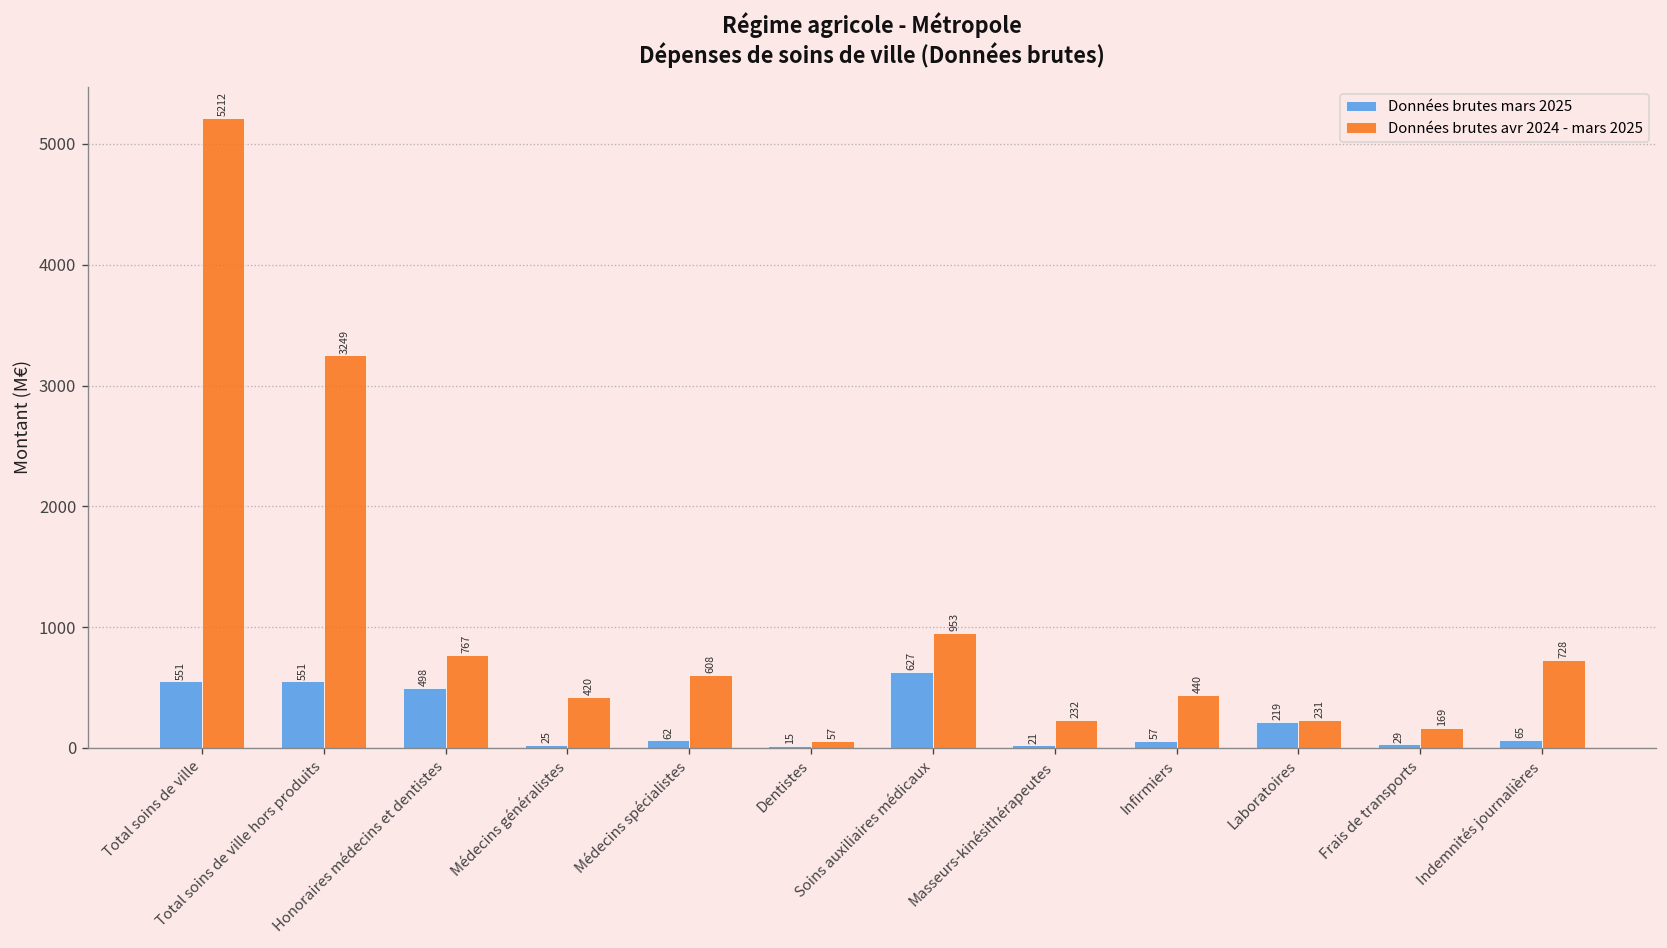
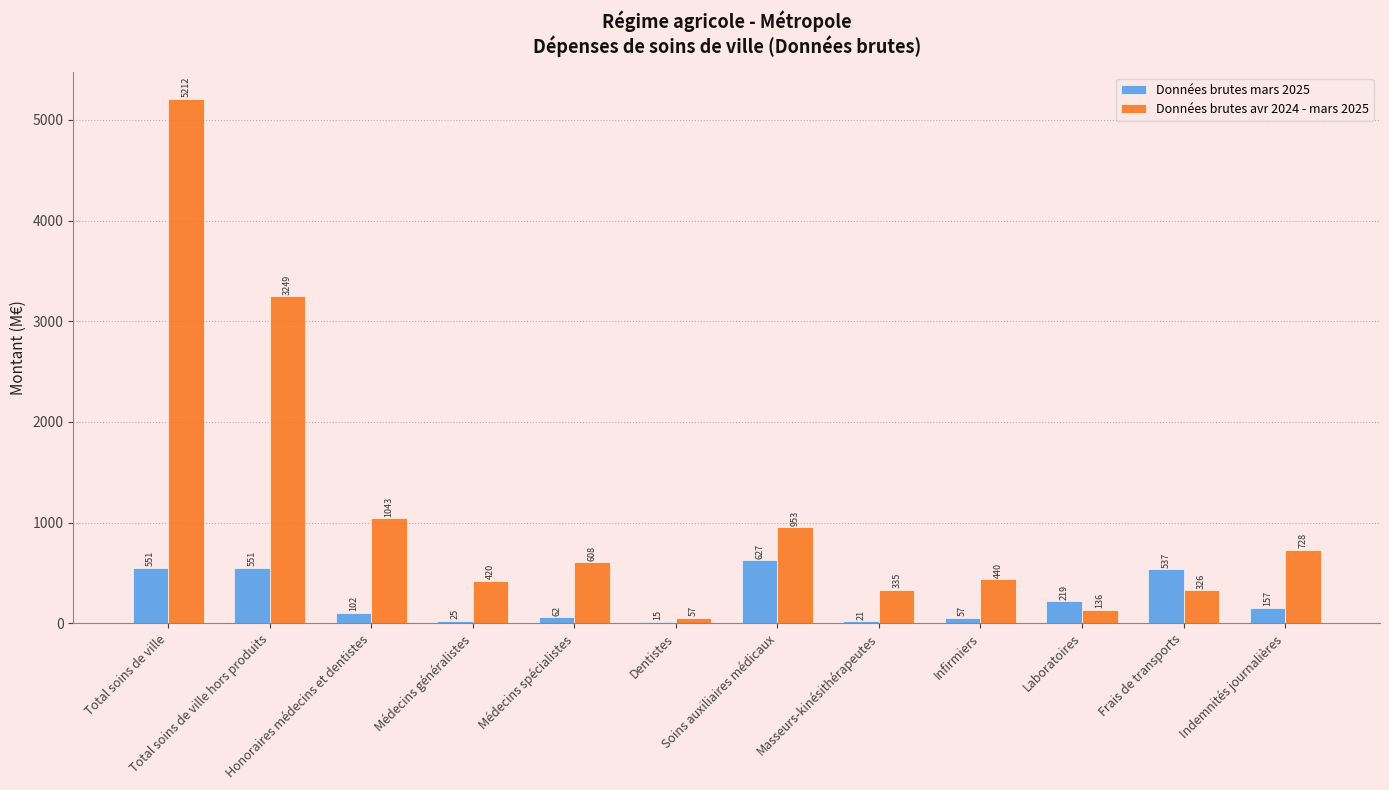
Données brutes mars 2025, Honoraires médecins et dentistes: 498 -> 102
Données brutes avr 2024 - mars 2025, Honoraires médecins et dentistes: 767 -> 1043
Données brutes avr 2024 - mars 2025, Masseurs-kinésithérapeutes: 232 -> 335
Données brutes avr 2024 - mars 2025, Laboratoires: 231 -> 136
Données brutes mars 2025, Frais de transports: 29 -> 537
Données brutes avr 2024 - mars 2025, Frais de transports: 169 -> 326
Données brutes mars 2025, Indemnités journalières: 65 -> 157
